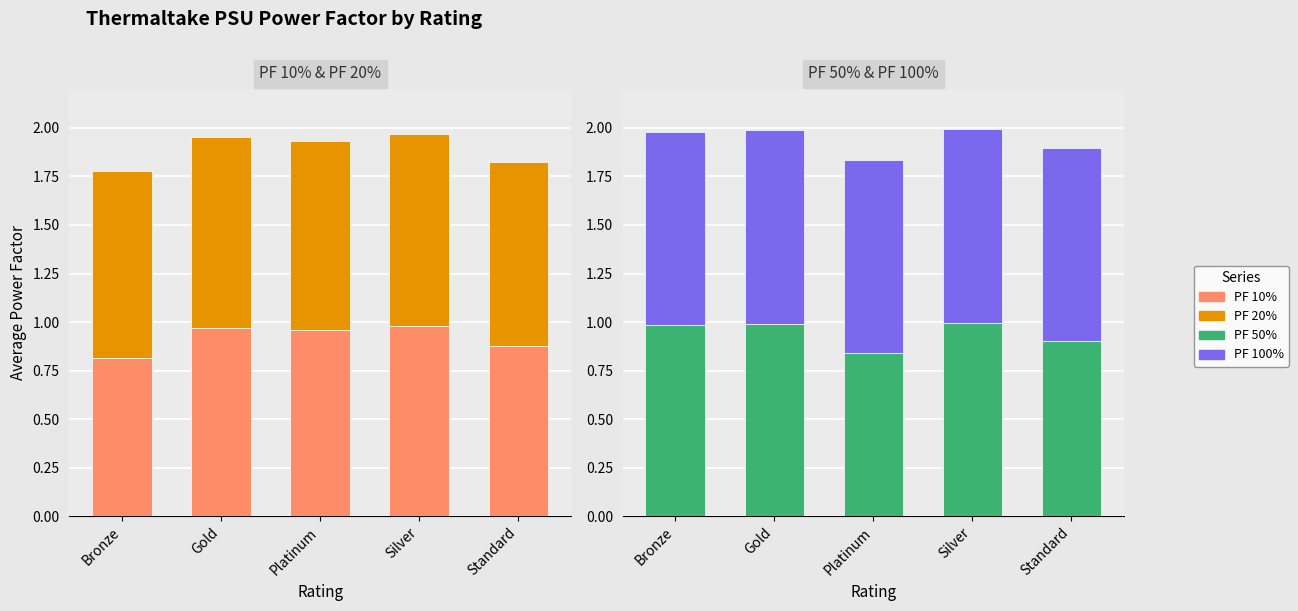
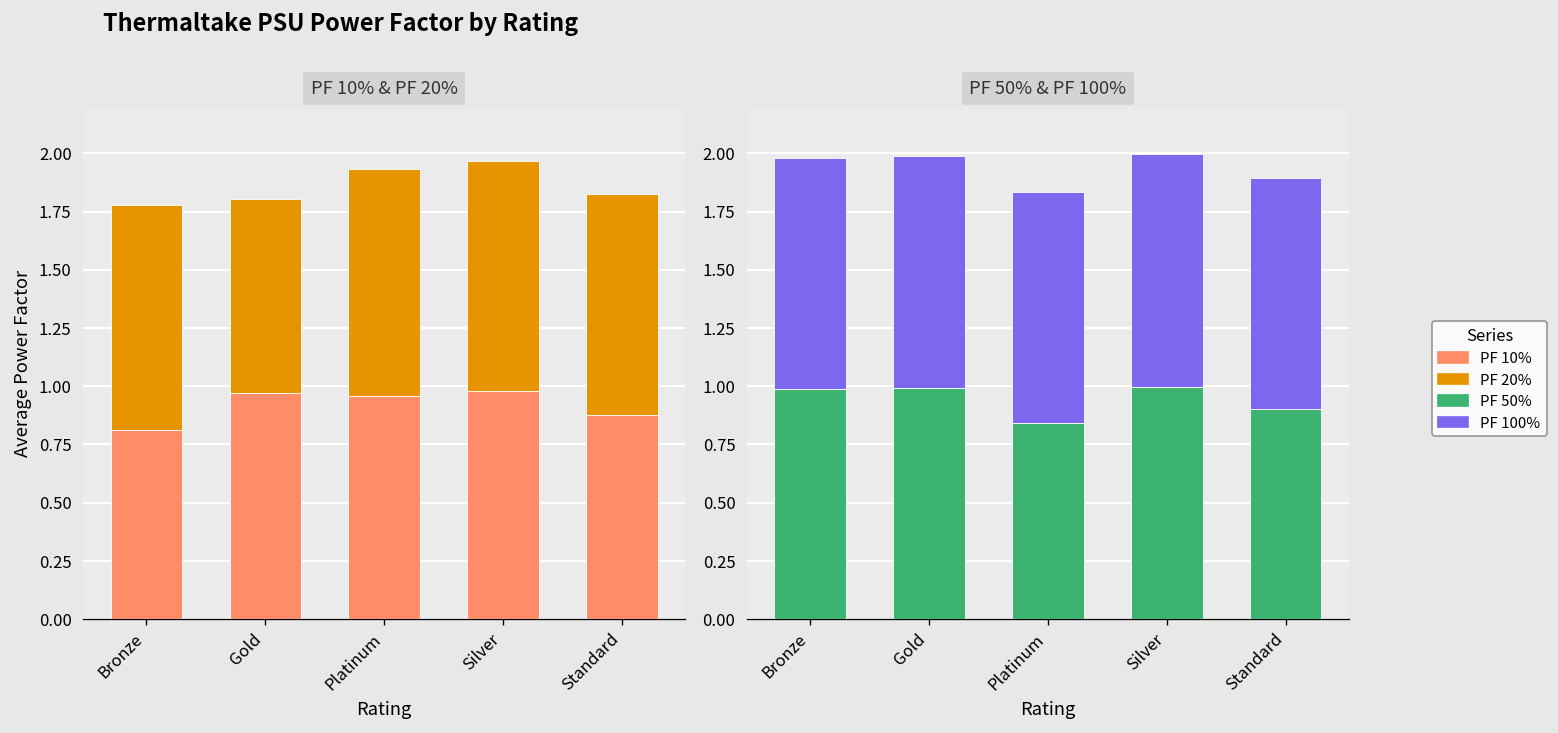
PF 10% & PF 20%, PF 20%, Gold: 0.98 -> 0.83
